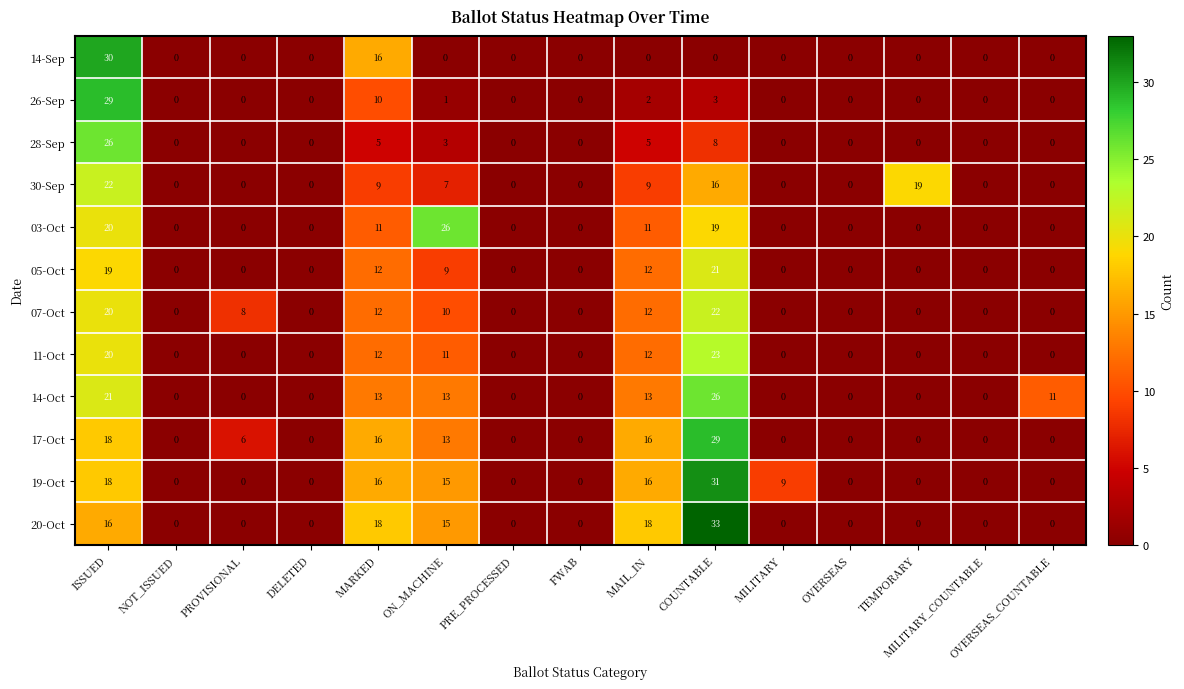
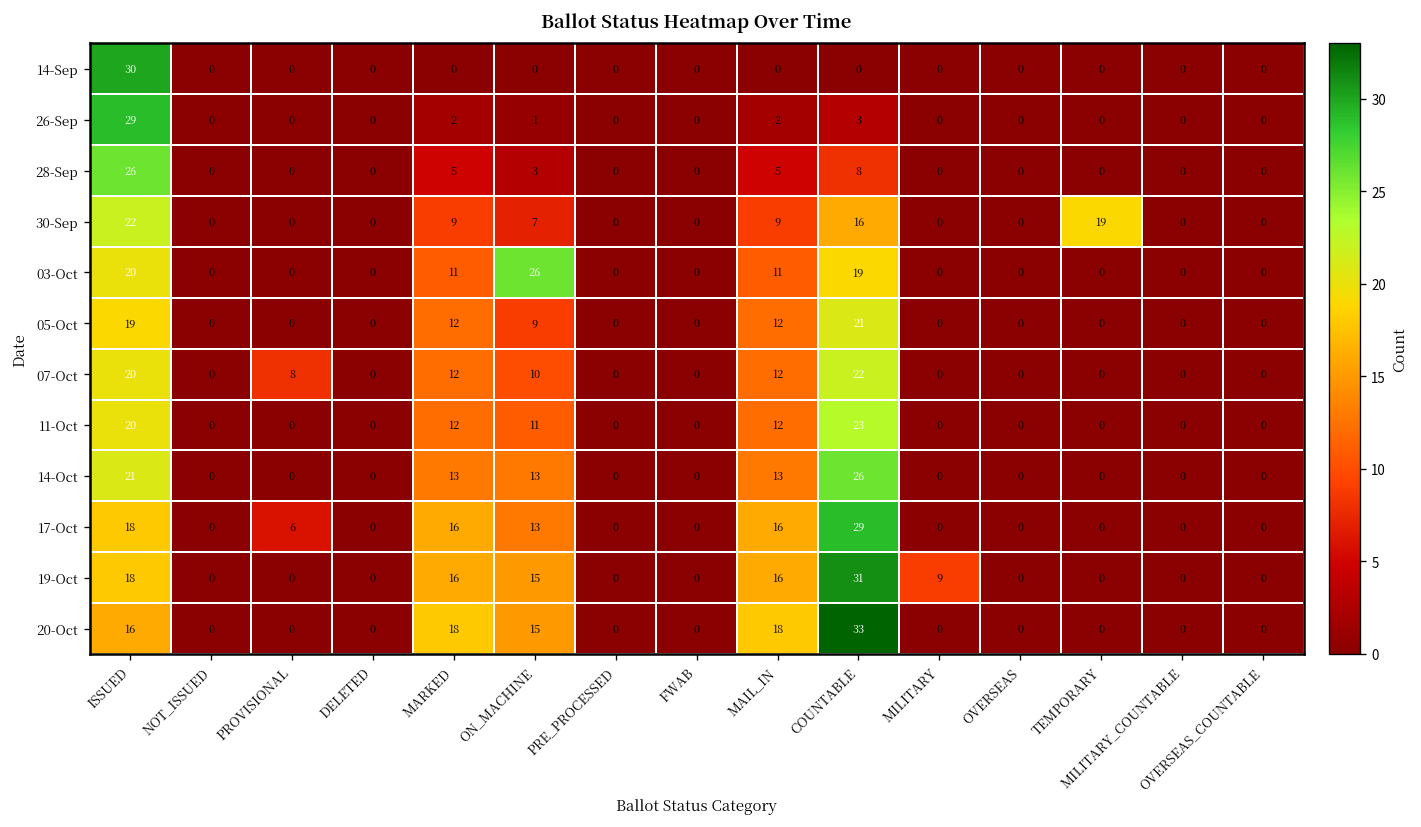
14-Sep, MARKED: 16 -> 0
26-Sep, MARKED: 10 -> 2
14-Oct, OVERSEAS_COUNTABLE: 11 -> 0
